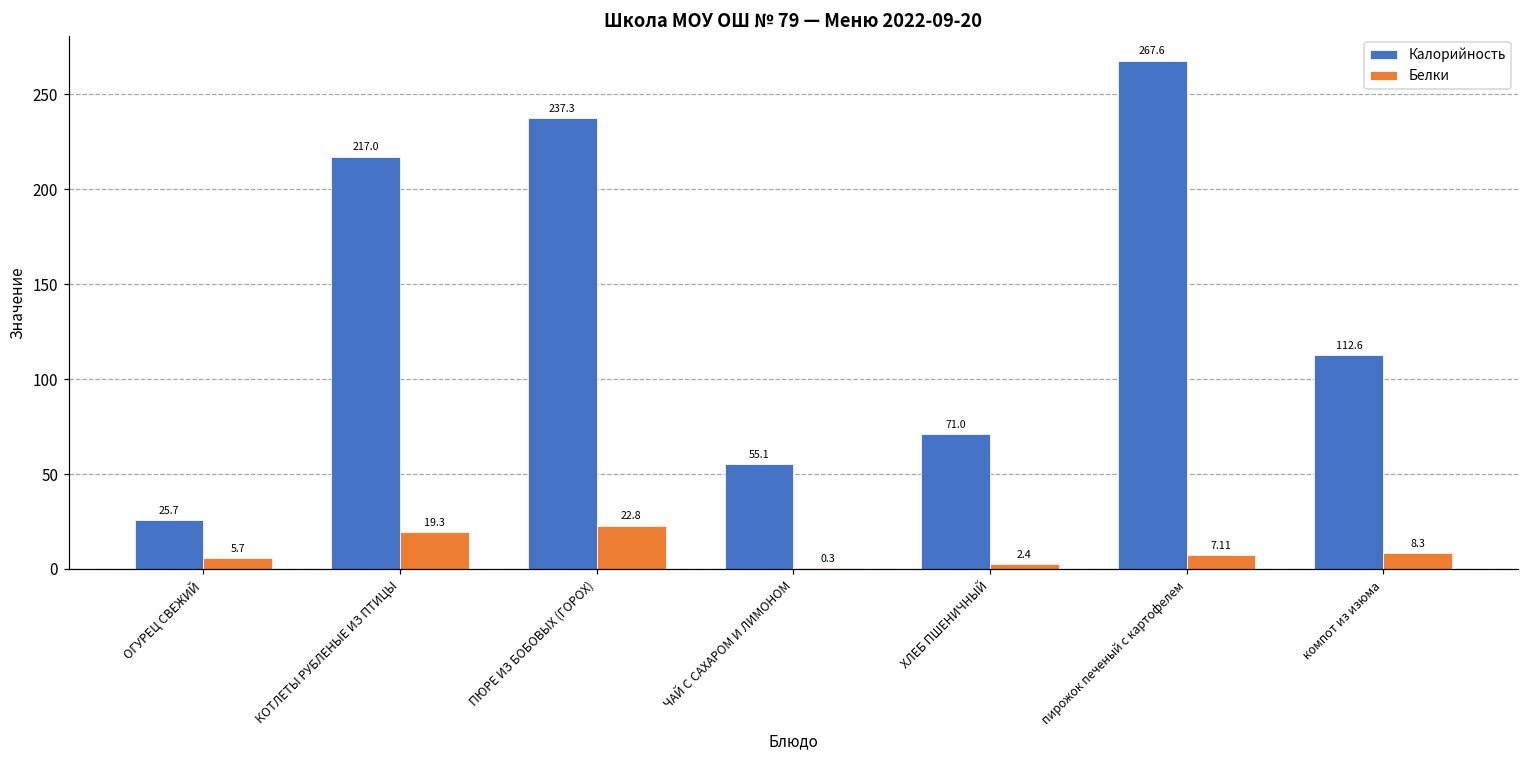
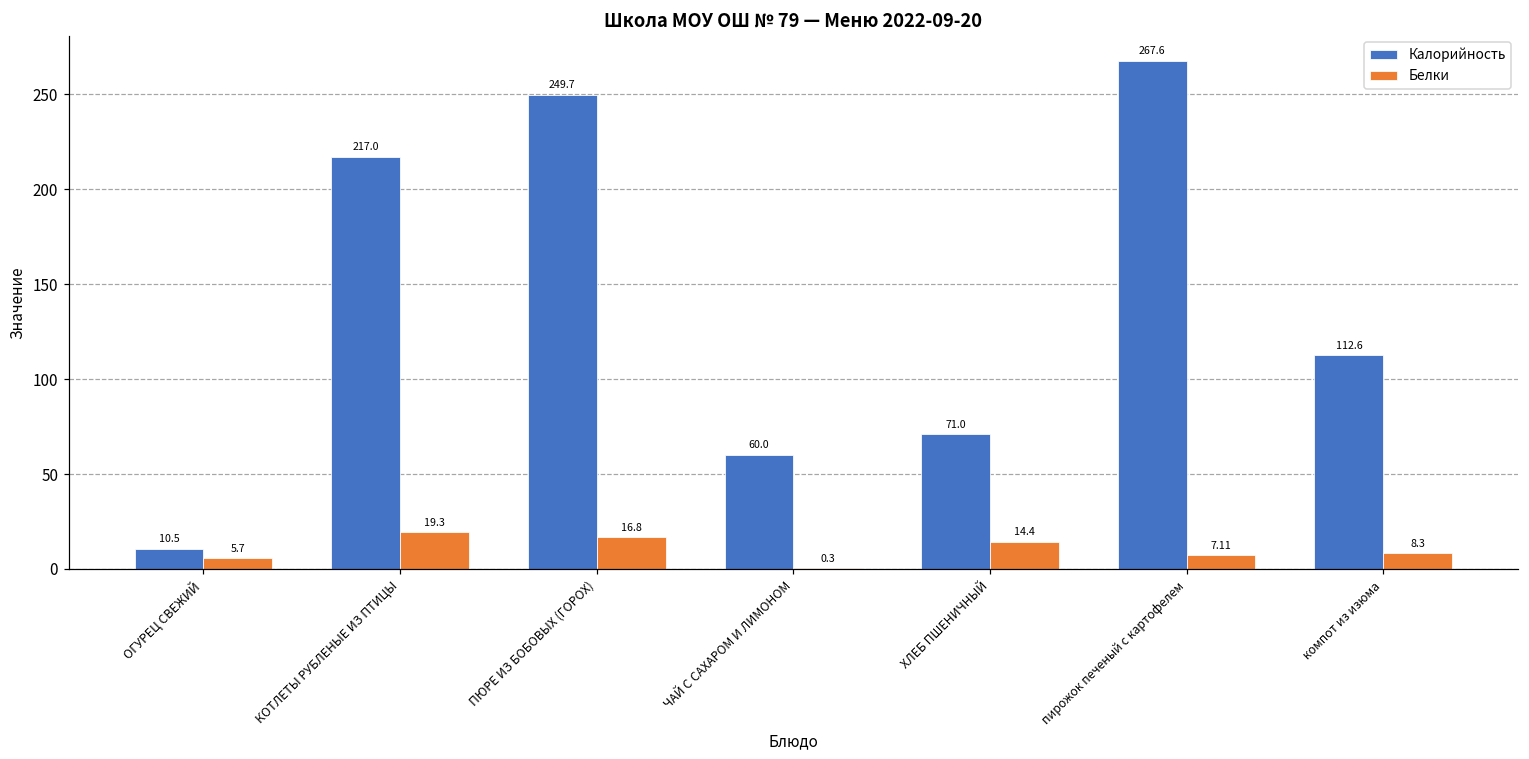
Калорийность, ОГУРЕЦ СВЕЖИЙ: 25.7 -> 10.5
Калорийность, ПЮРЕ ИЗ БОБОВЫХ (ГОРОХ): 237.3 -> 249.7
Белки, ПЮРЕ ИЗ БОБОВЫХ (ГОРОХ): 22.8 -> 16.8
Калорийность, ЧАЙ С САХАРОМ И ЛИМОНОМ: 55.1 -> 60.0
Белки, ХЛЕБ ПШЕНИЧНЫЙ: 2.4 -> 14.4
